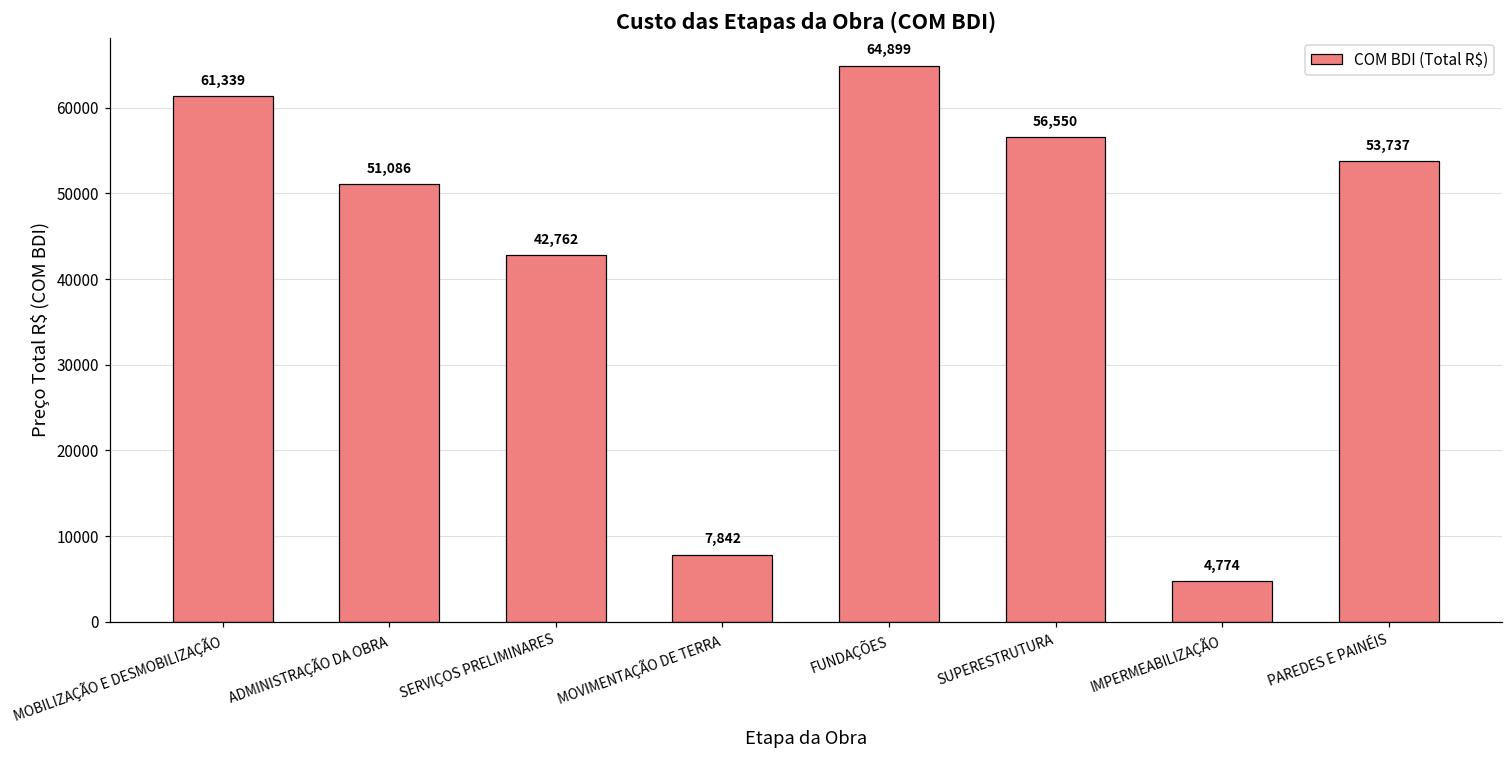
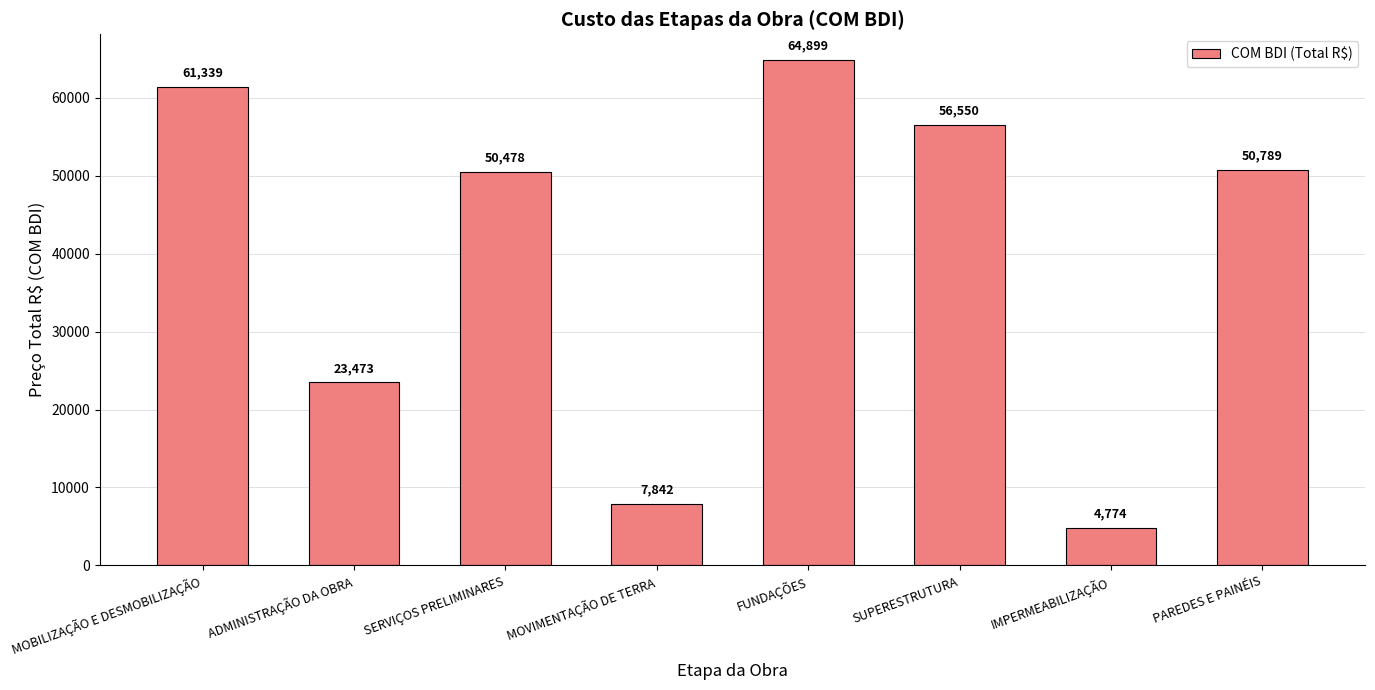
ADMINISTRAÇÃO DA OBRA: 51,086 -> 23,473
SERVIÇOS PRELIMINARES: 42,762 -> 50,478
PAREDES E PAINÉIS: 53,737 -> 50,789
